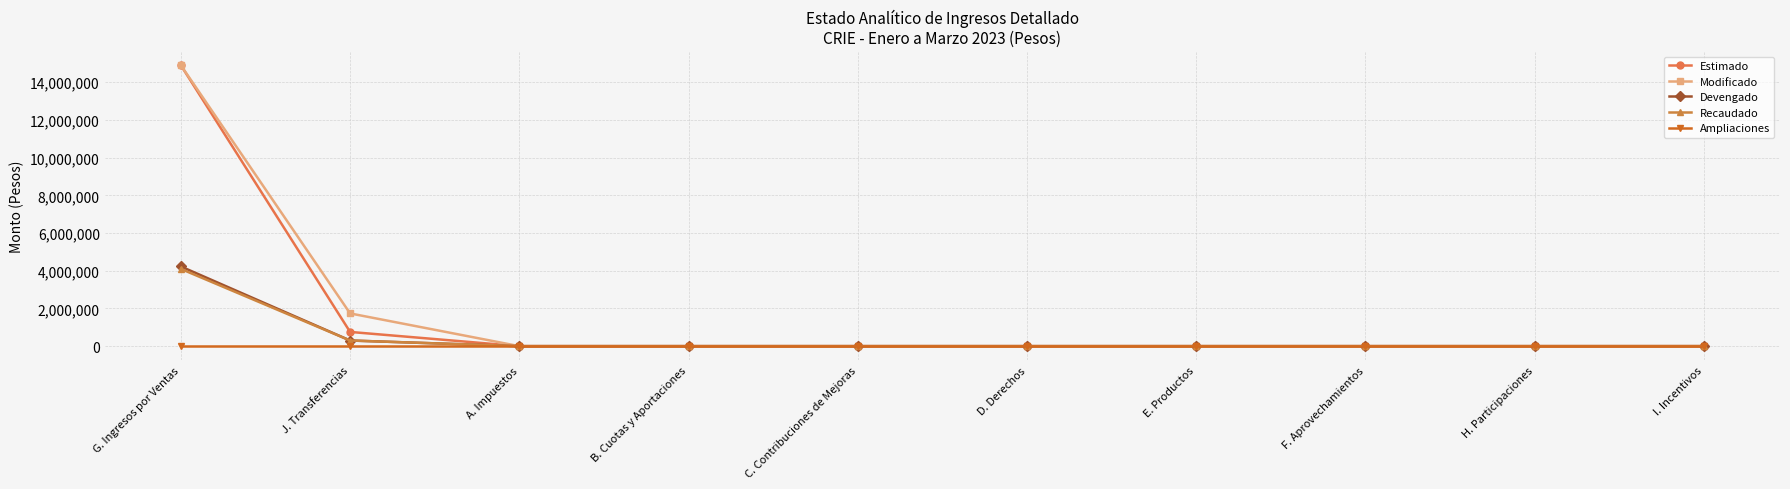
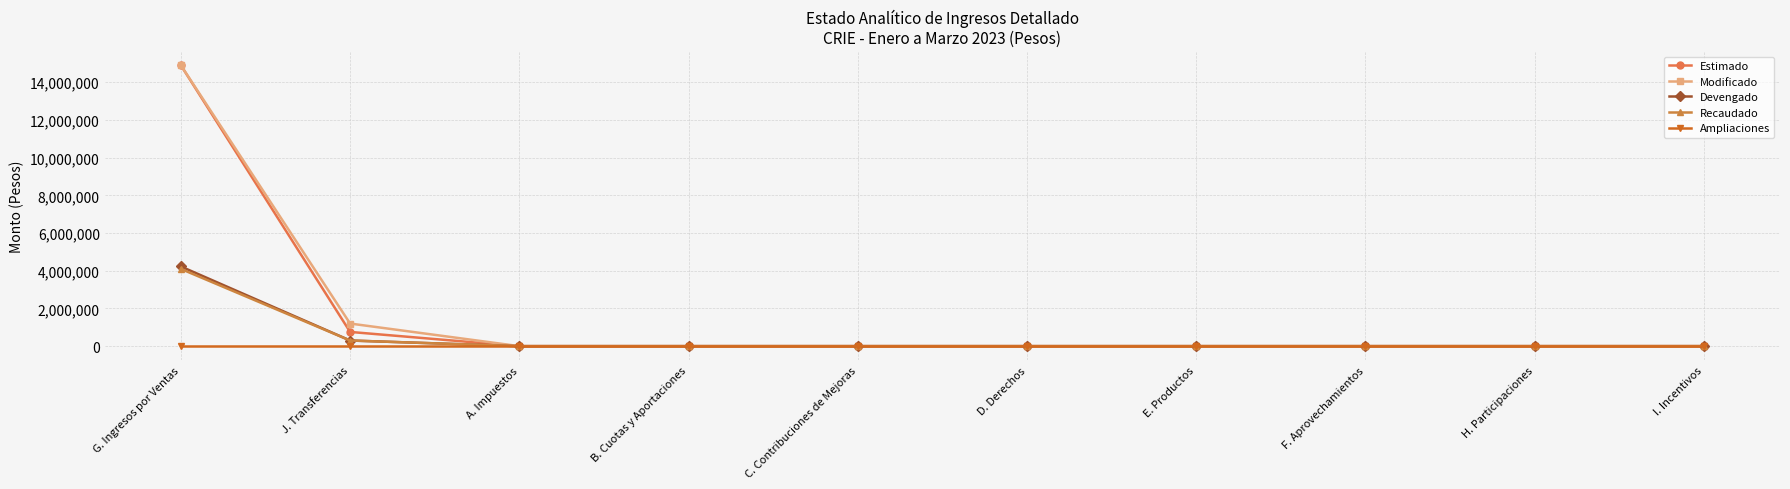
Modificado, J. Transferencias: 1,700,000 -> 1,200,000
